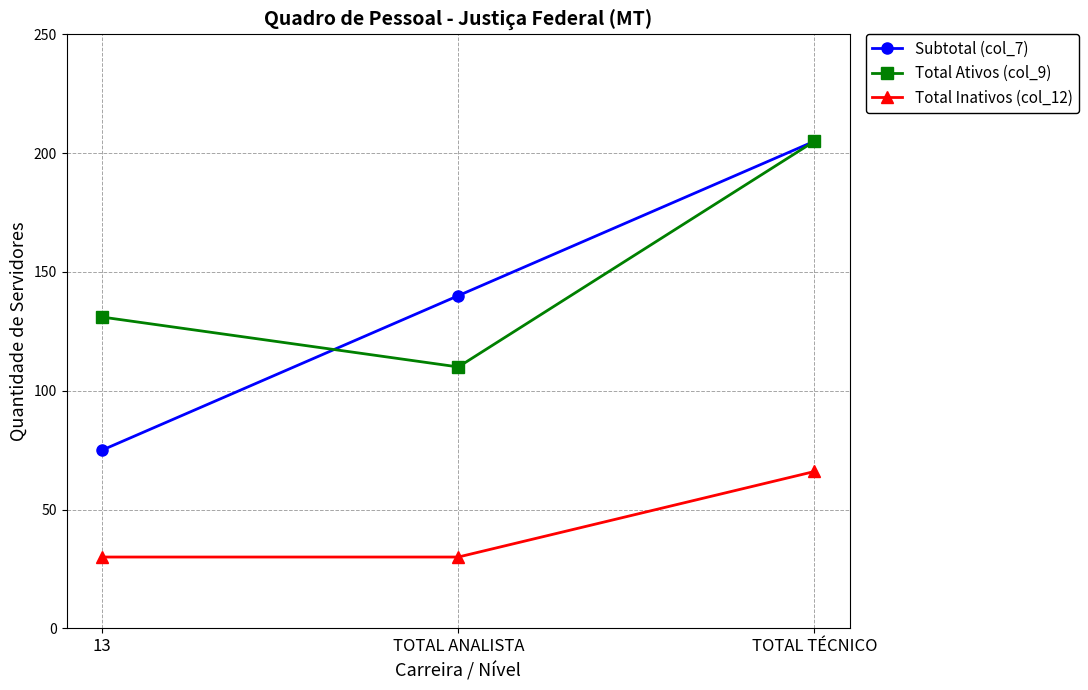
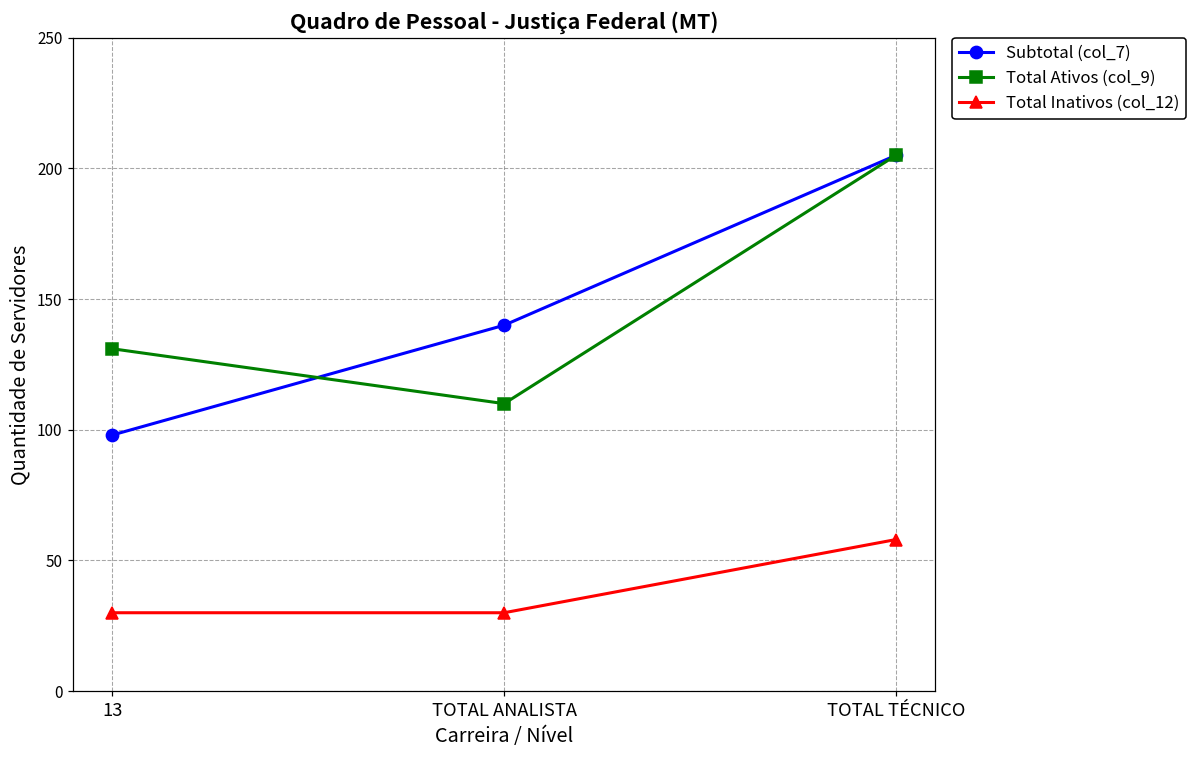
Subtotal (col_7), 13: 75 -> 98
Total Inativos (col_12), TOTAL TÉCNICO: 66 -> 58
